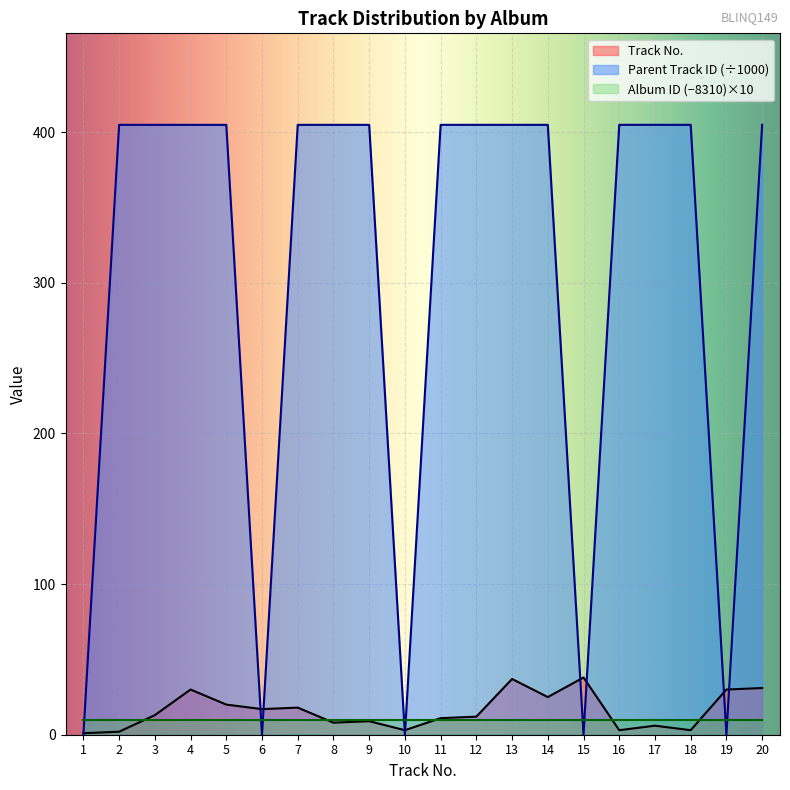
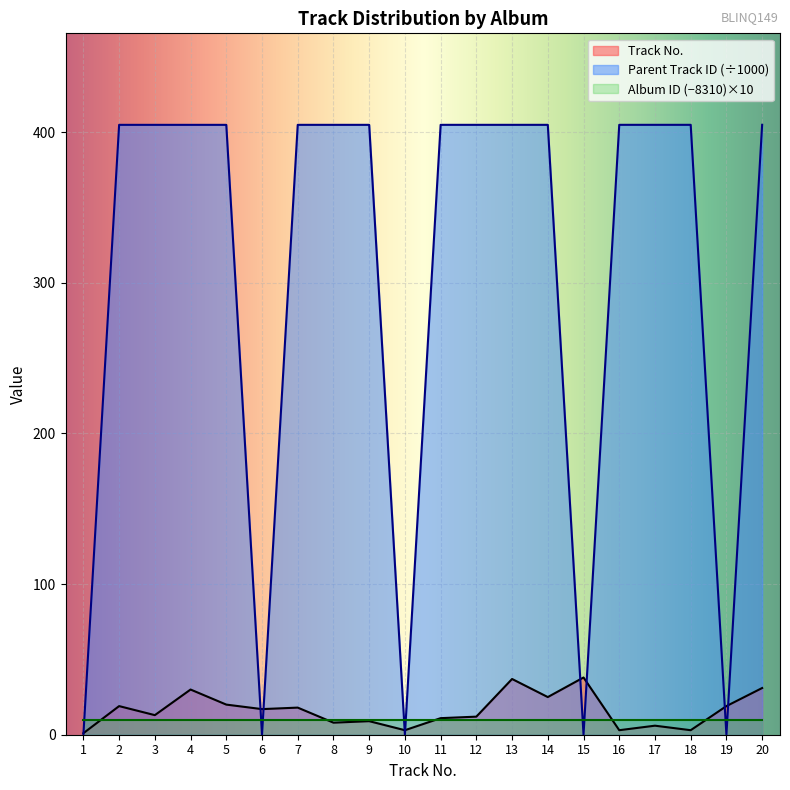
Track No., 2: 2 -> 19
Track No., 19: 30 -> 19
